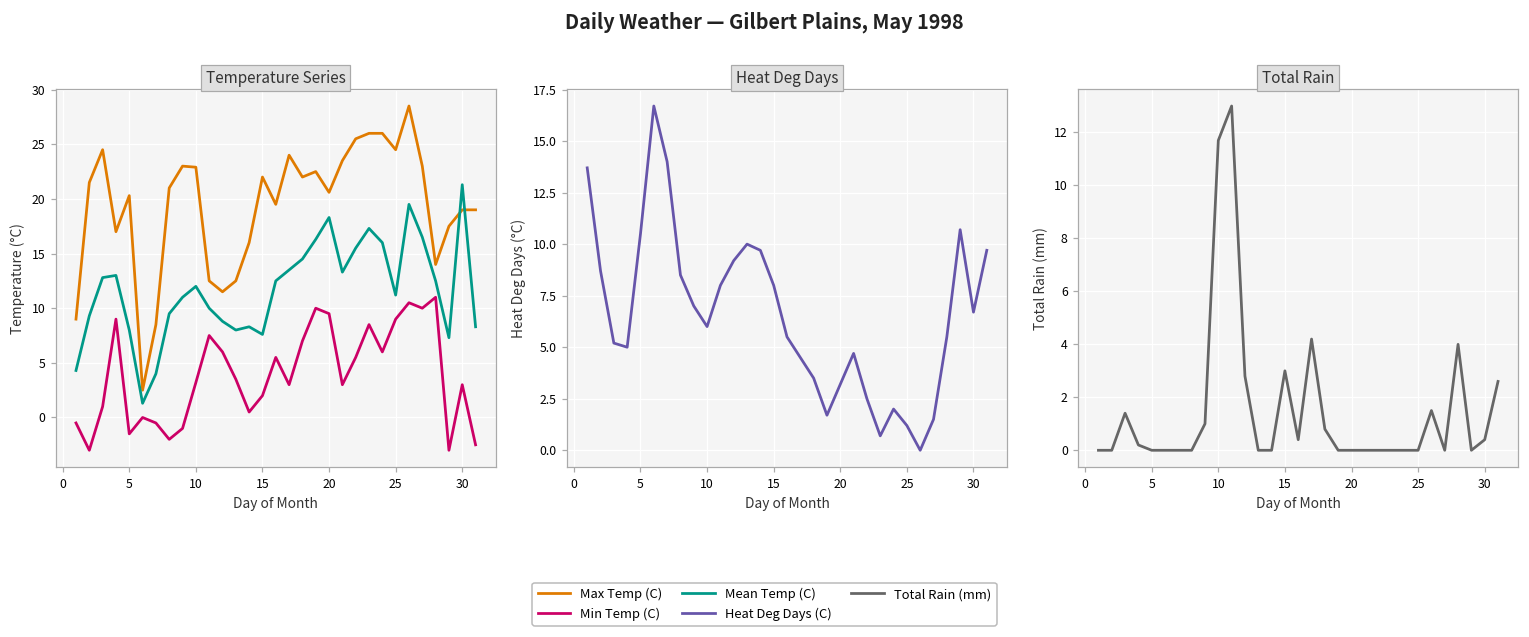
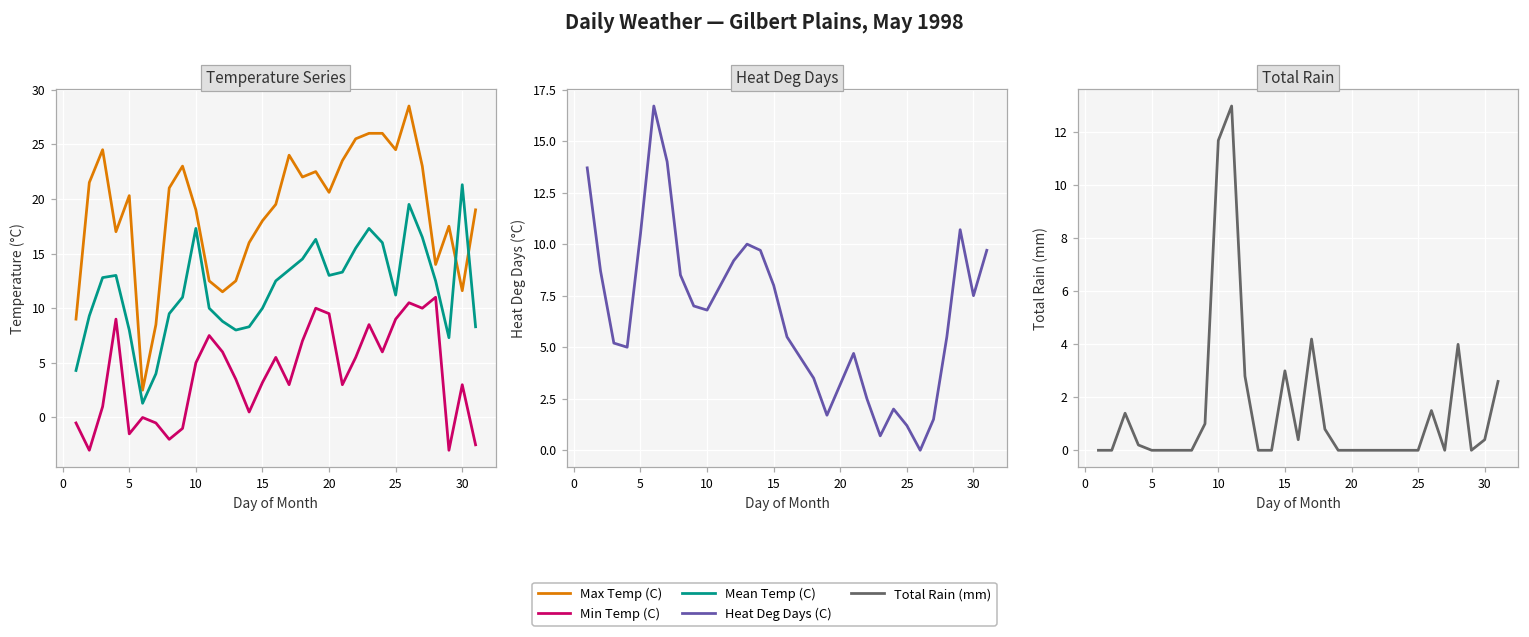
Temperature Series, Max Temp (C), 10: 23 -> 19
Temperature Series, Min Temp (C), 10: 3 -> 5
Temperature Series, Mean Temp (C), 10: 12 -> 17
Temperature Series, Max Temp (C), 15: 22 -> 18
Temperature Series, Min Temp (C), 15: 2 -> 3
Temperature Series, Mean Temp (C), 15: 8 -> 10
Temperature Series, Mean Temp (C), 20: 18 -> 13
Temperature Series, Max Temp (C), 30: 19 -> 12
Heat Deg Days, 10: 6.0 -> 6.8
Heat Deg Days, 30: 6.7 -> 7.5
